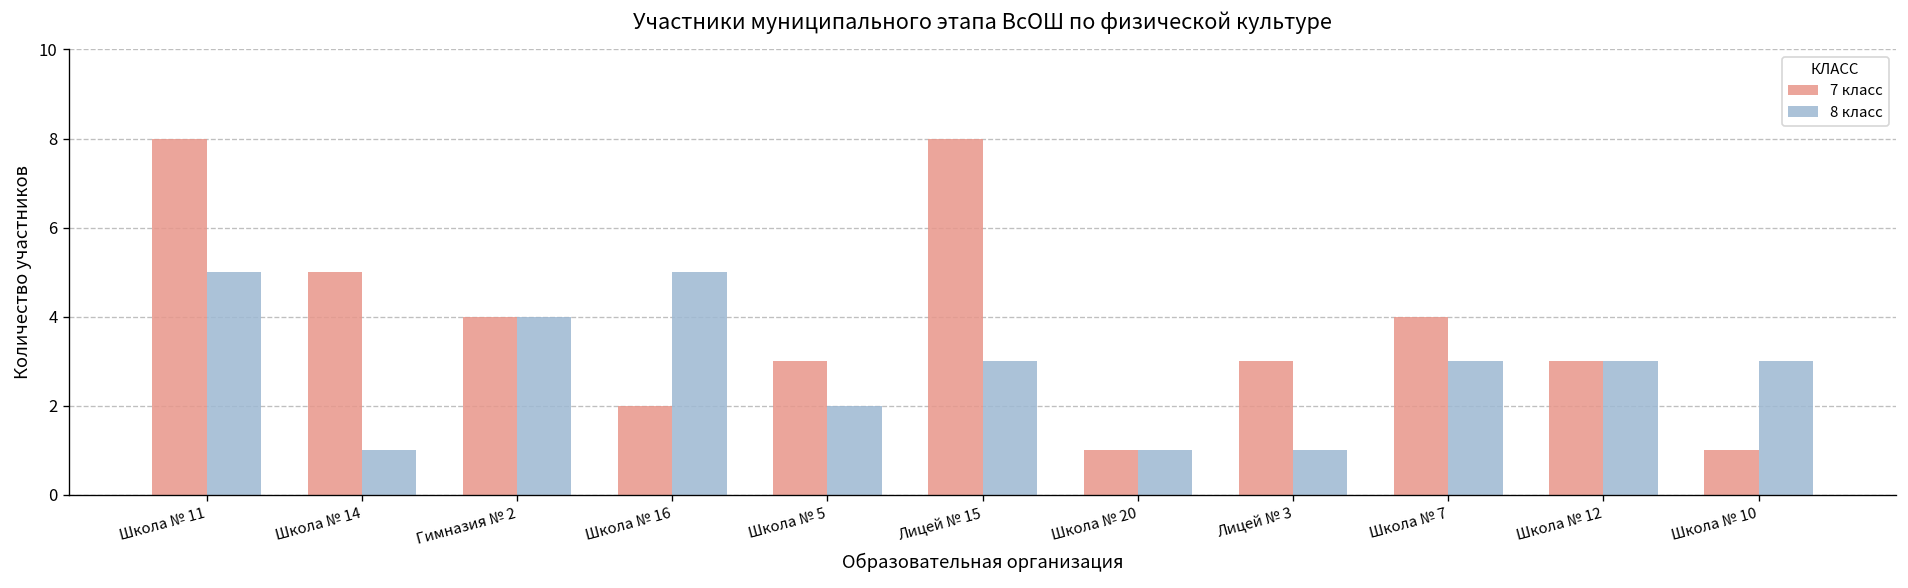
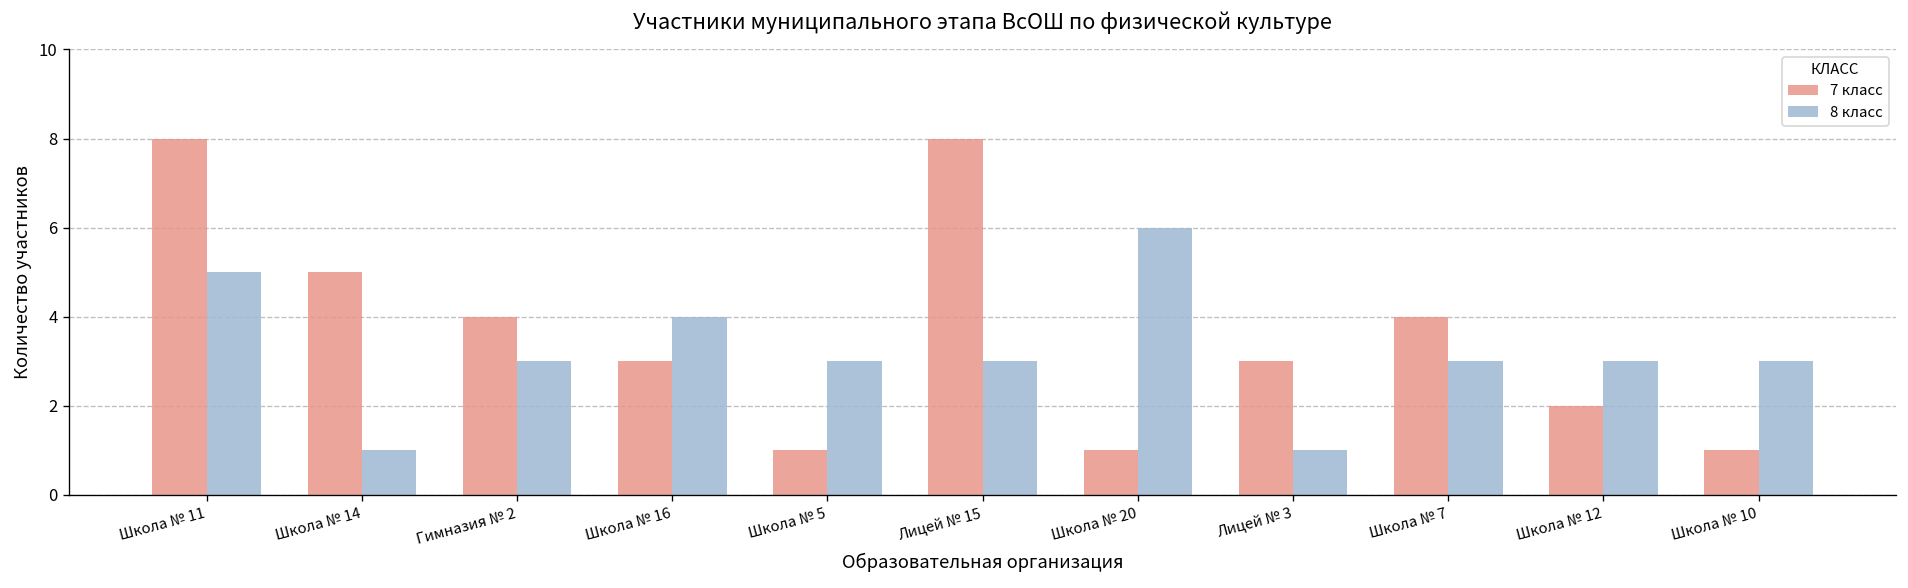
8 класс, Гимназия № 2: 4 -> 3
7 класс, Школа № 16: 2 -> 3
8 класс, Школа № 16: 5 -> 4
7 класс, Школа № 5: 3 -> 1
8 класс, Школа № 5: 2 -> 3
8 класс, Школа № 20: 1 -> 6
7 класс, Школа № 12: 3 -> 2
